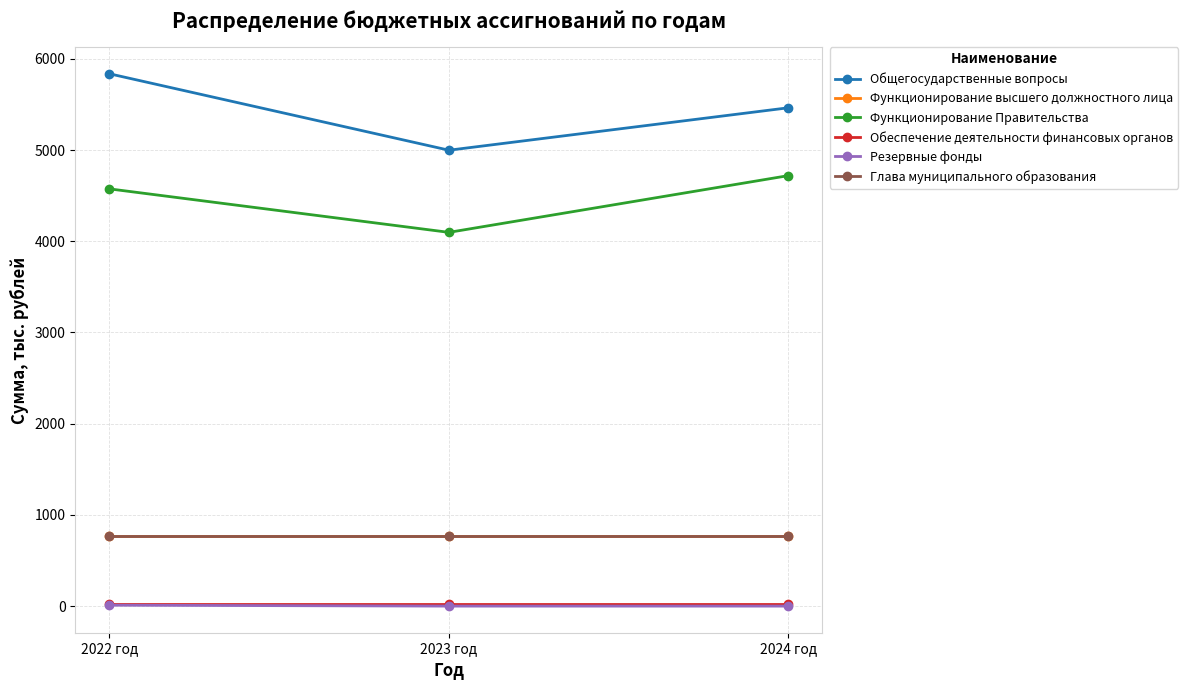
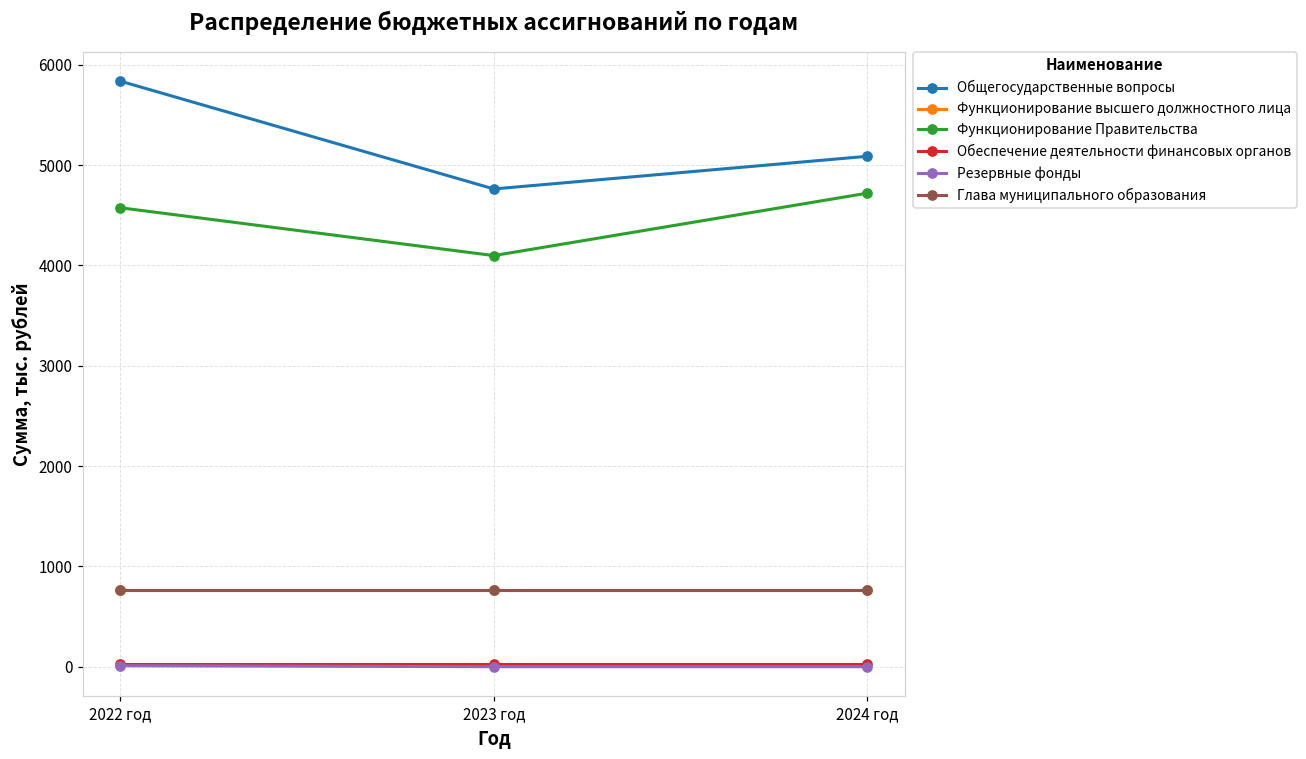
Общегосударственные вопросы, 2023 год: 5000 -> 4800
Общегосударственные вопросы, 2024 год: 5500 -> 5100
